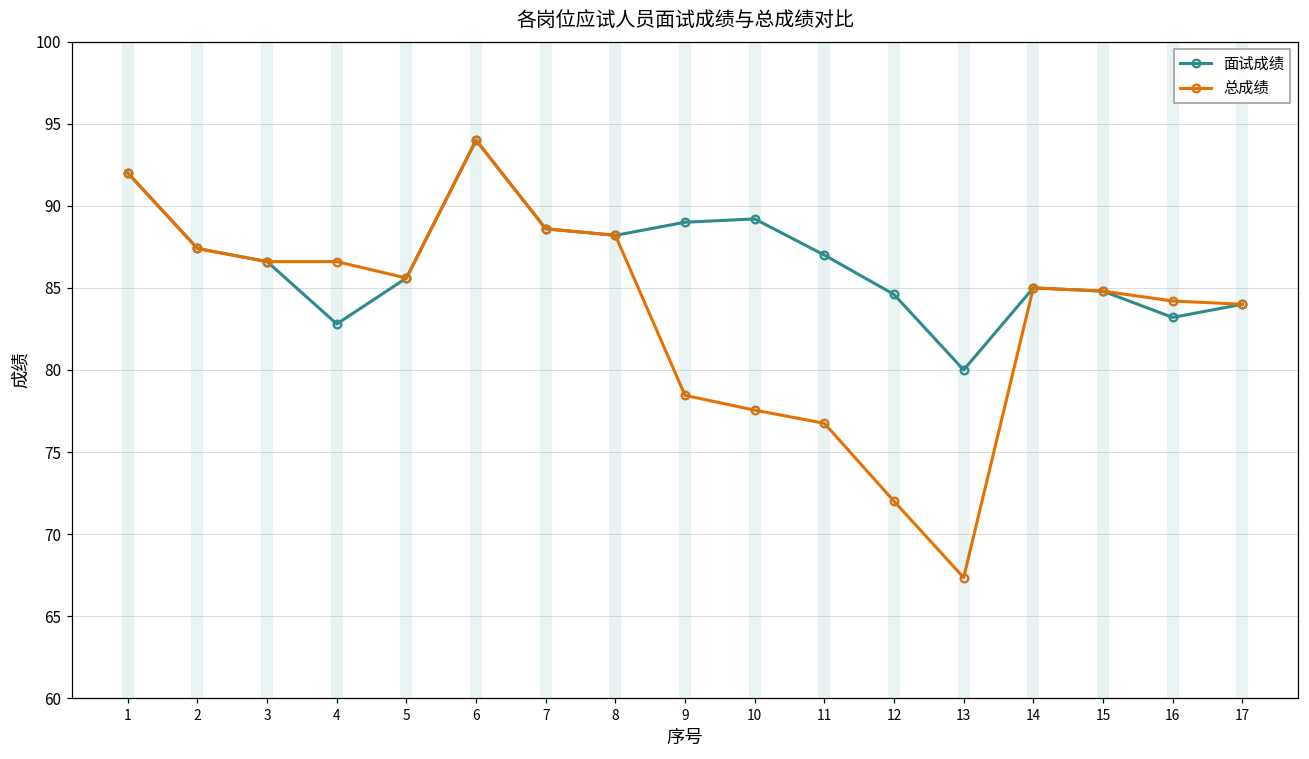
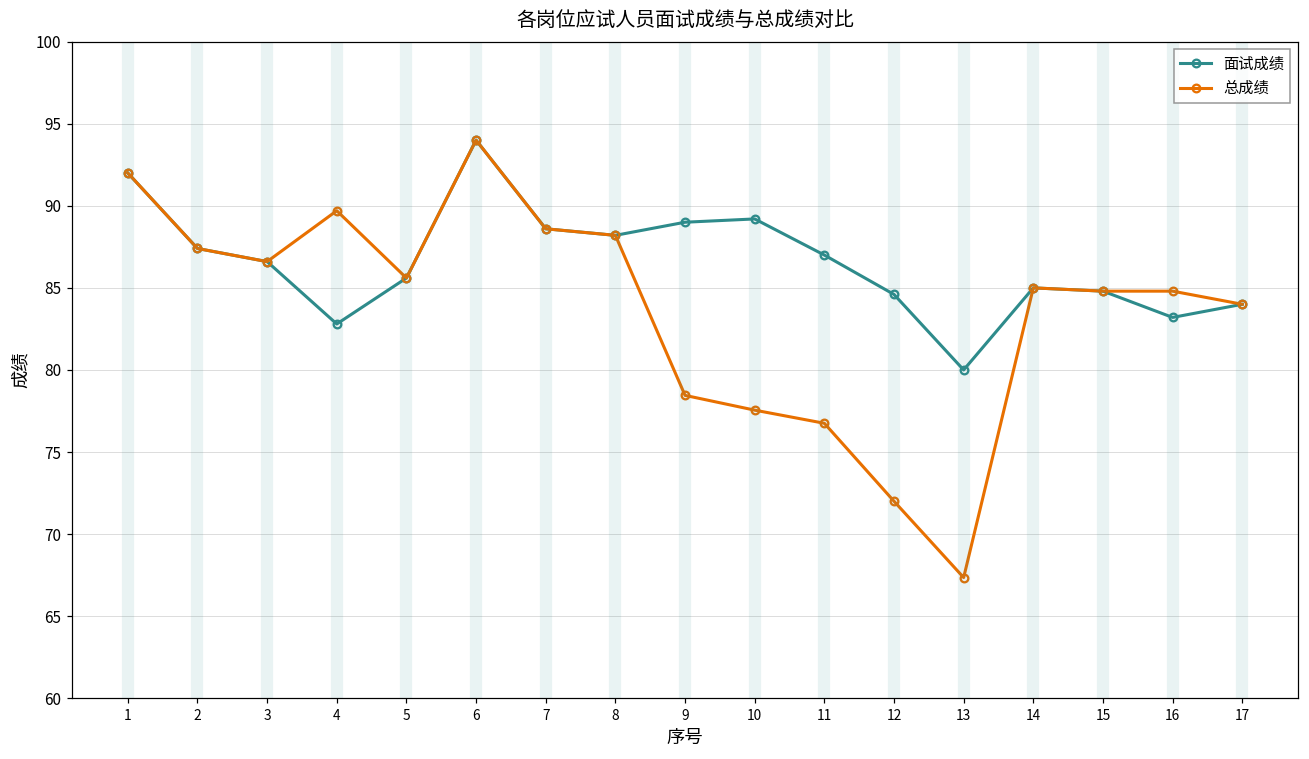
总成绩, 4: 86.6 -> 89.7
总成绩, 16: 84.2 -> 84.8
